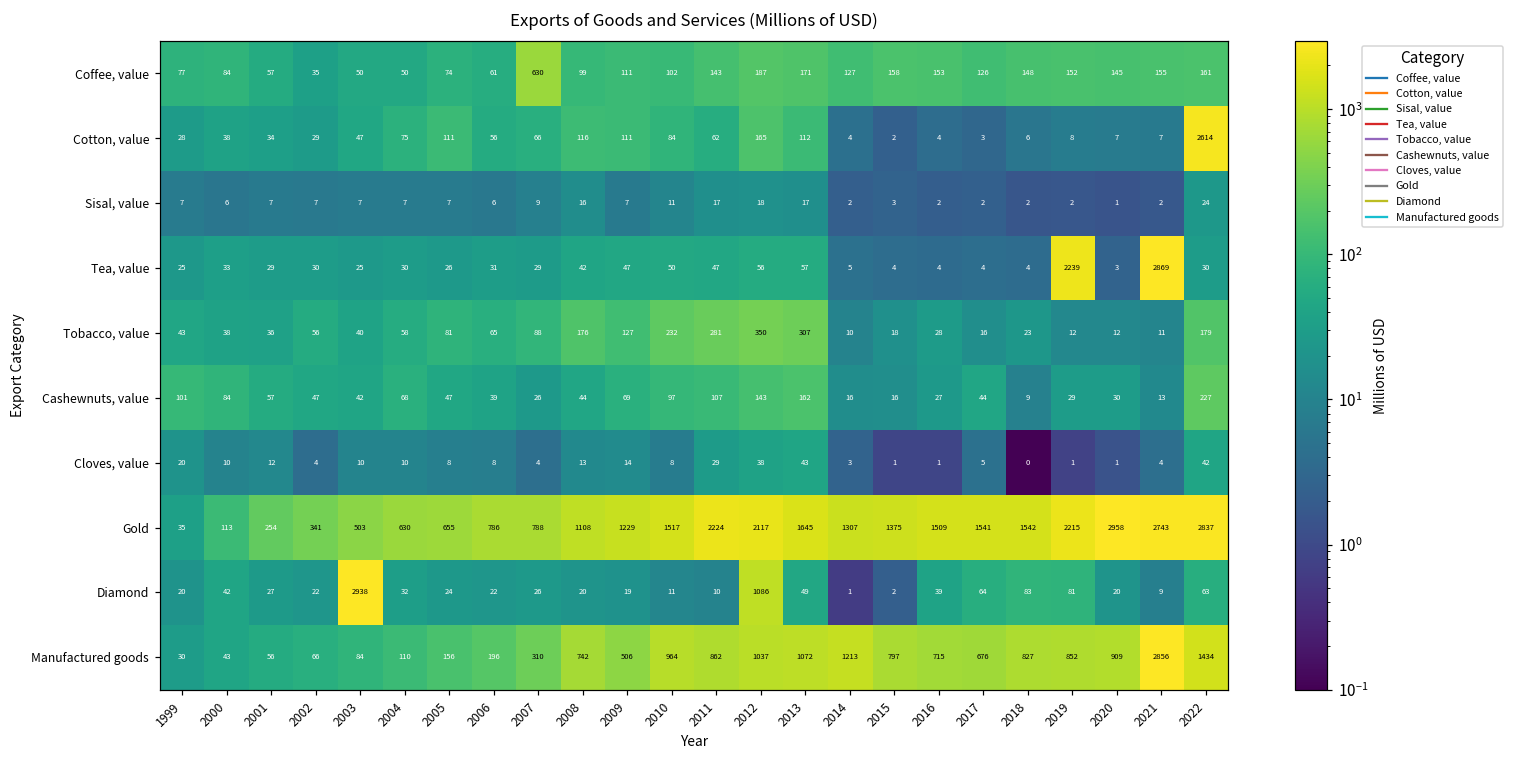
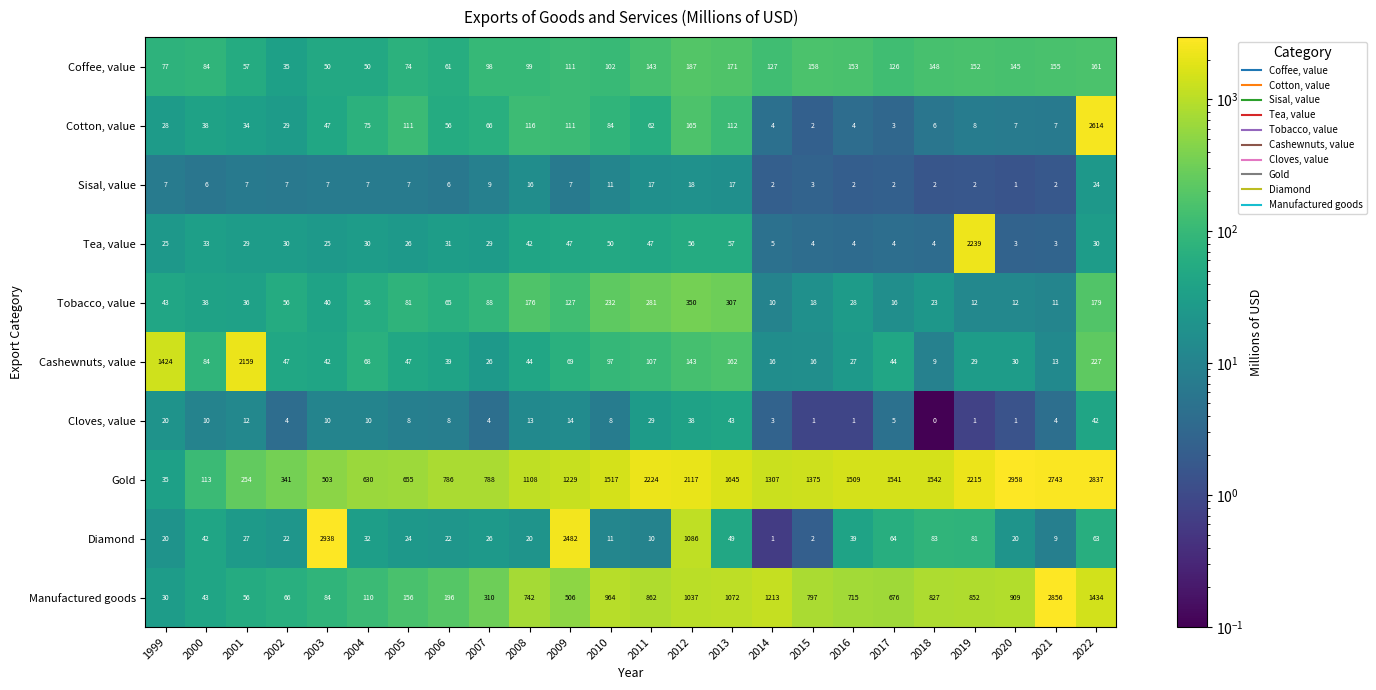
Coffee, value, 2007: 630 -> 98
Tea, value, 2021: 2869 -> 3
Cashewnuts, value, 1999: 101 -> 1424
Cashewnuts, value, 2001: 57 -> 2159
Diamond, 2009: 19 -> 2482
